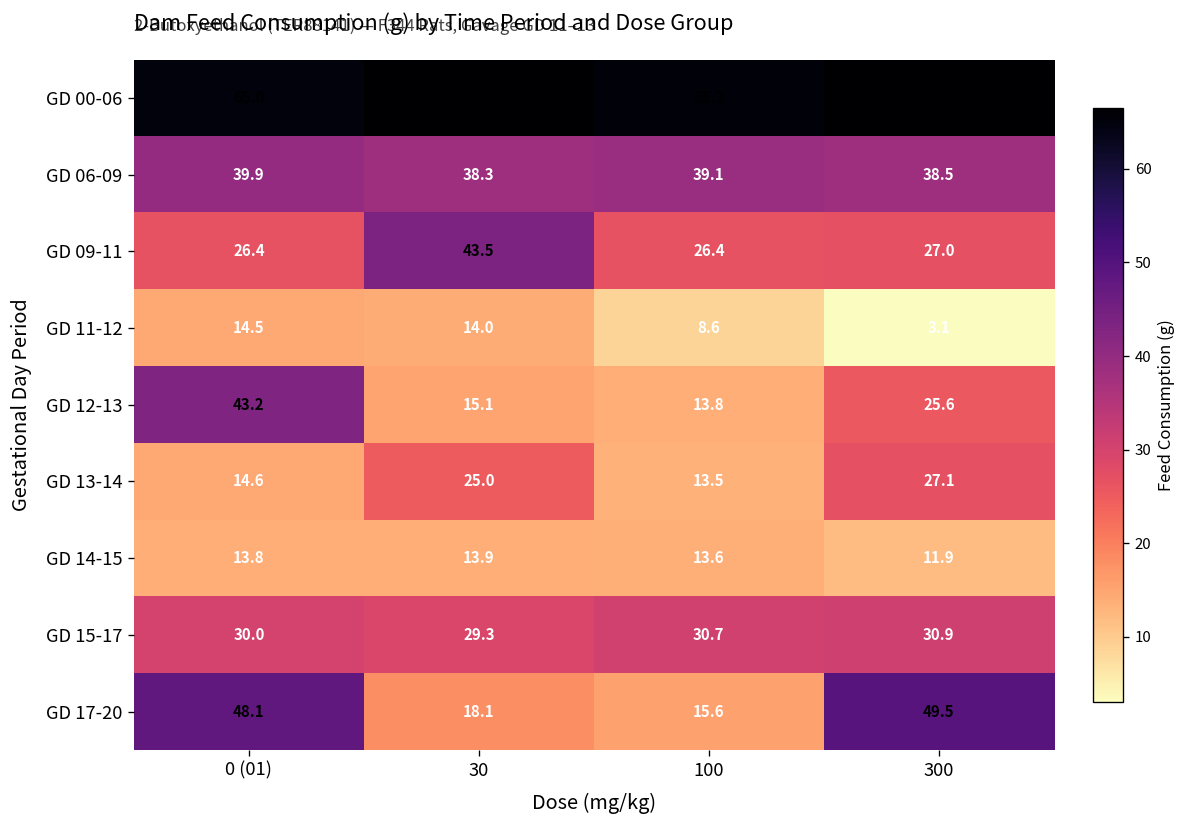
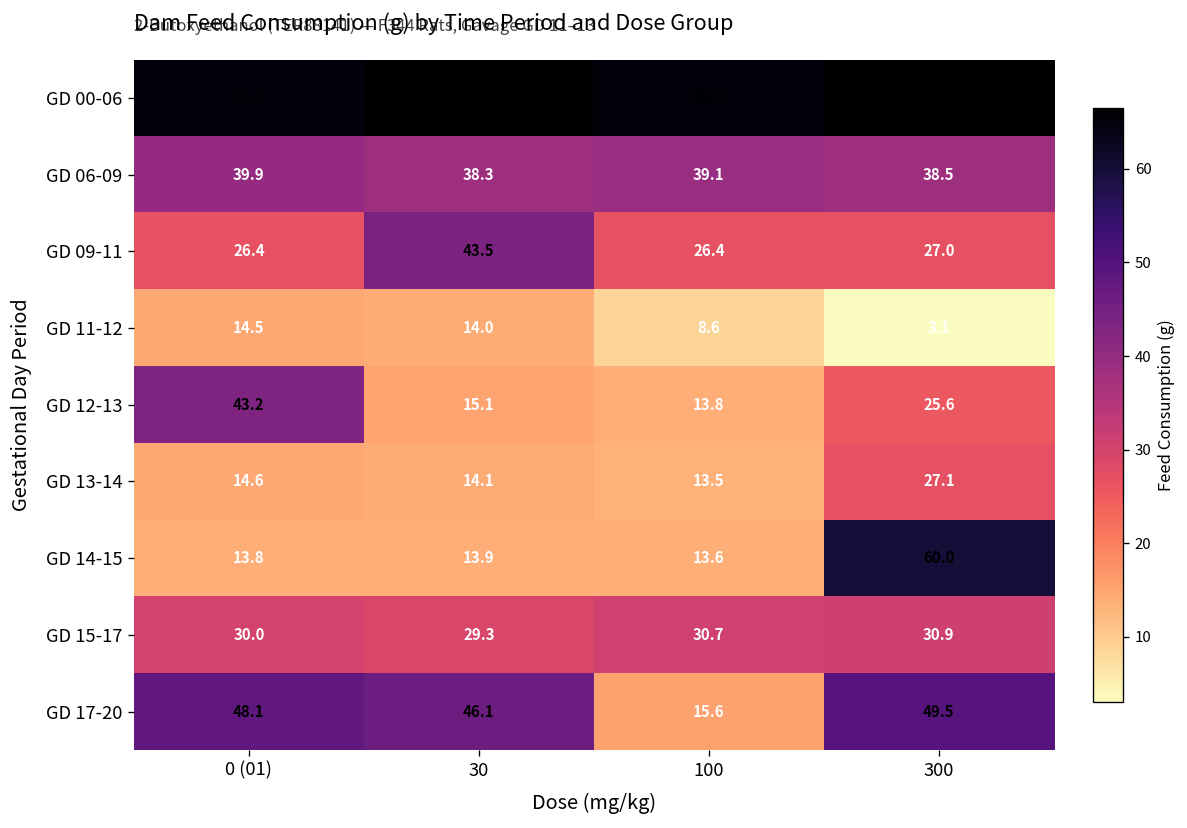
GD 13-14, 30: 25.0 -> 14.1
GD 14-15, 300: 11.9 -> 60.0
GD 17-20, 30: 18.1 -> 46.1
